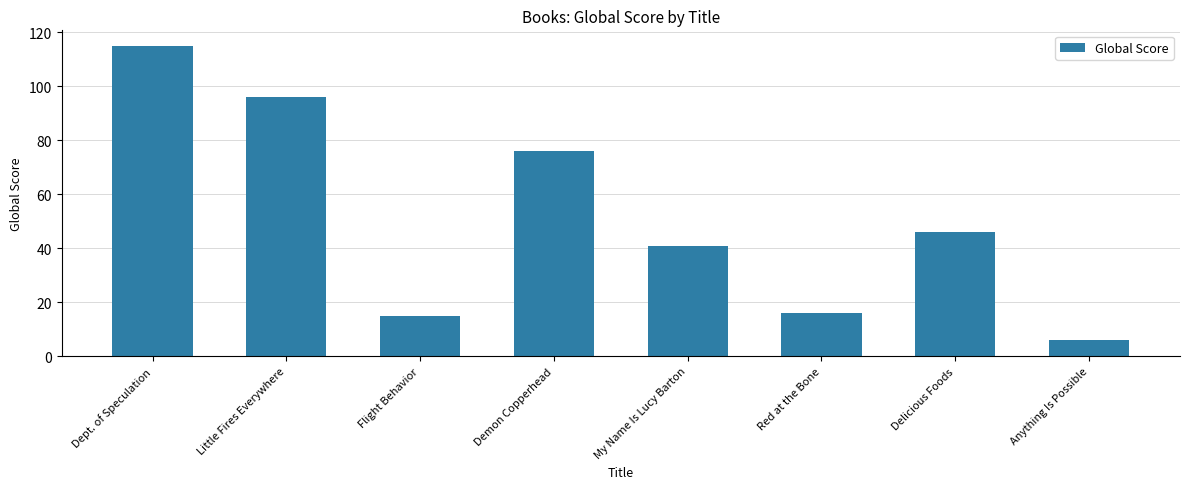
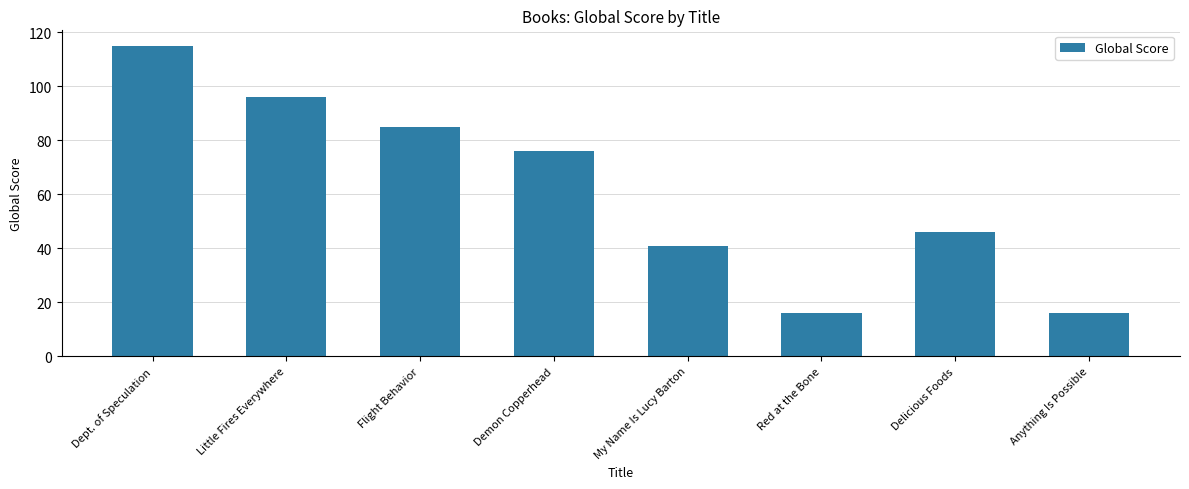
Flight Behavior: 15 -> 85
Anything Is Possible: 6 -> 16
